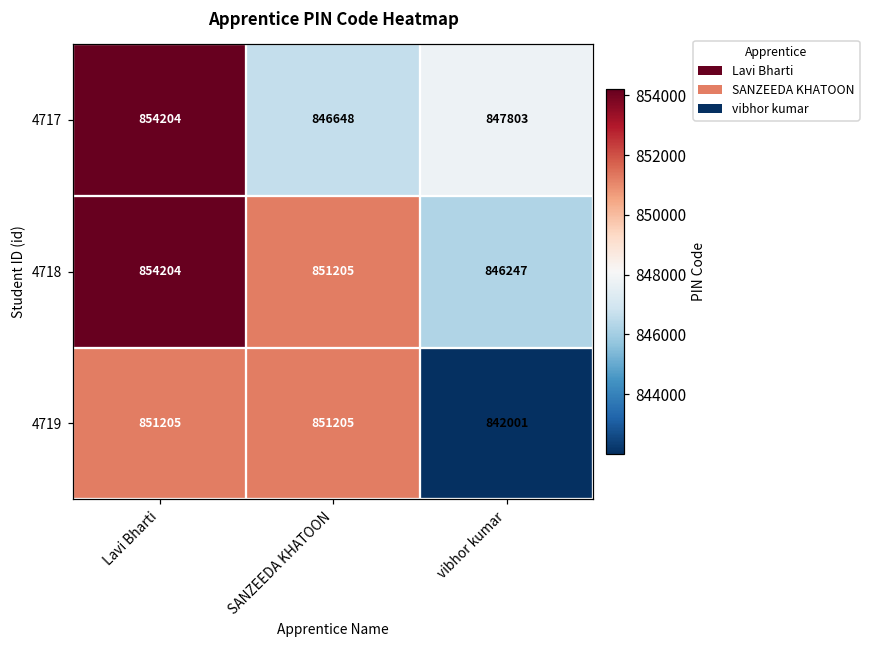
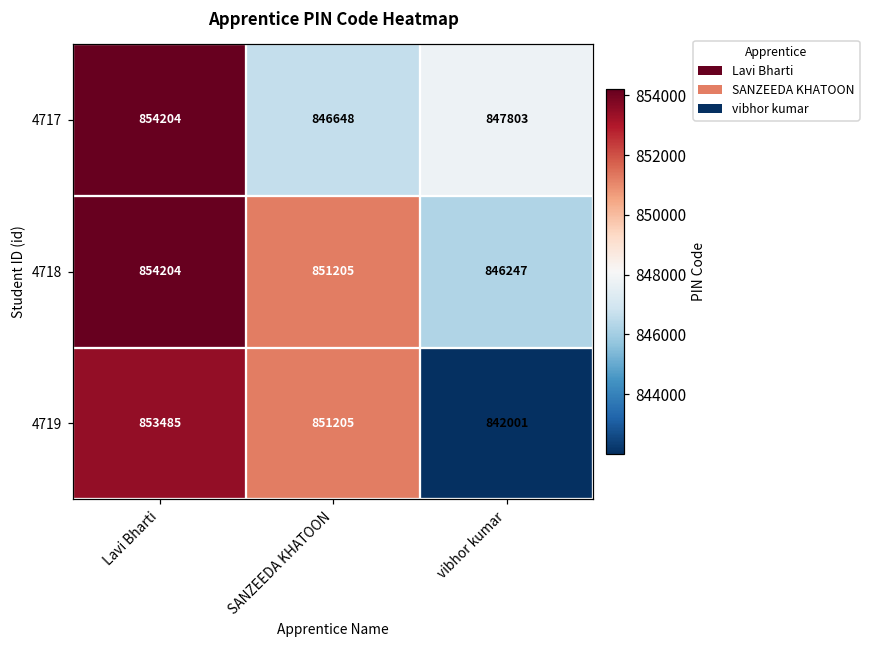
4719, Lavi Bharti: 851205 -> 853485
